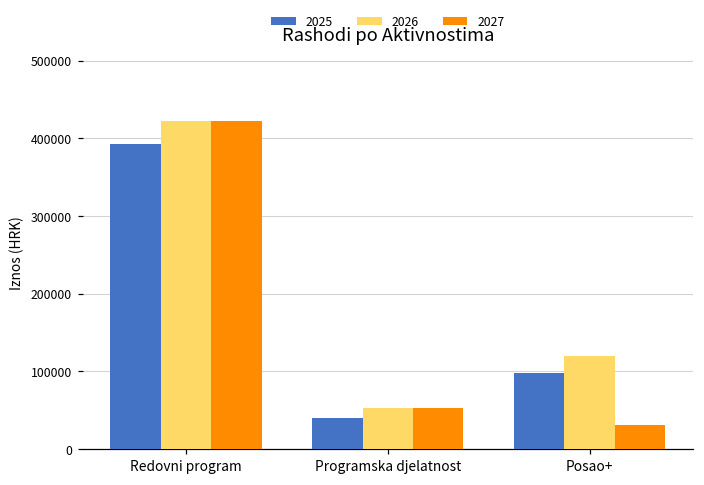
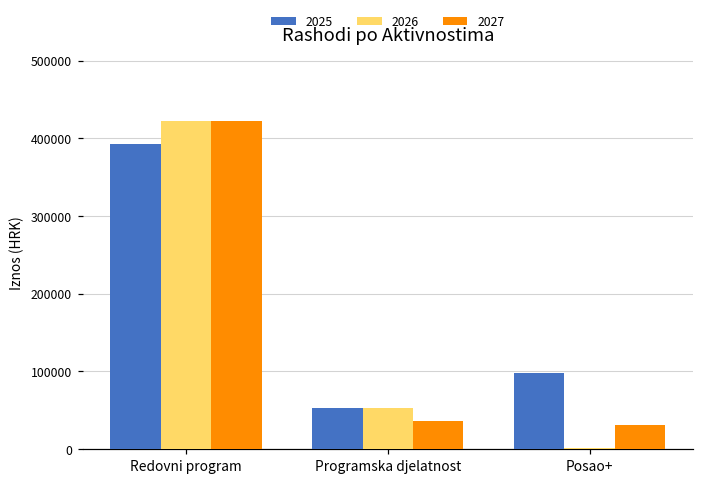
2025, Programska djelatnost: 40000 -> 50000
2027, Programska djelatnost: 50000 -> 40000
2026, Posao+: 120000 -> 0
